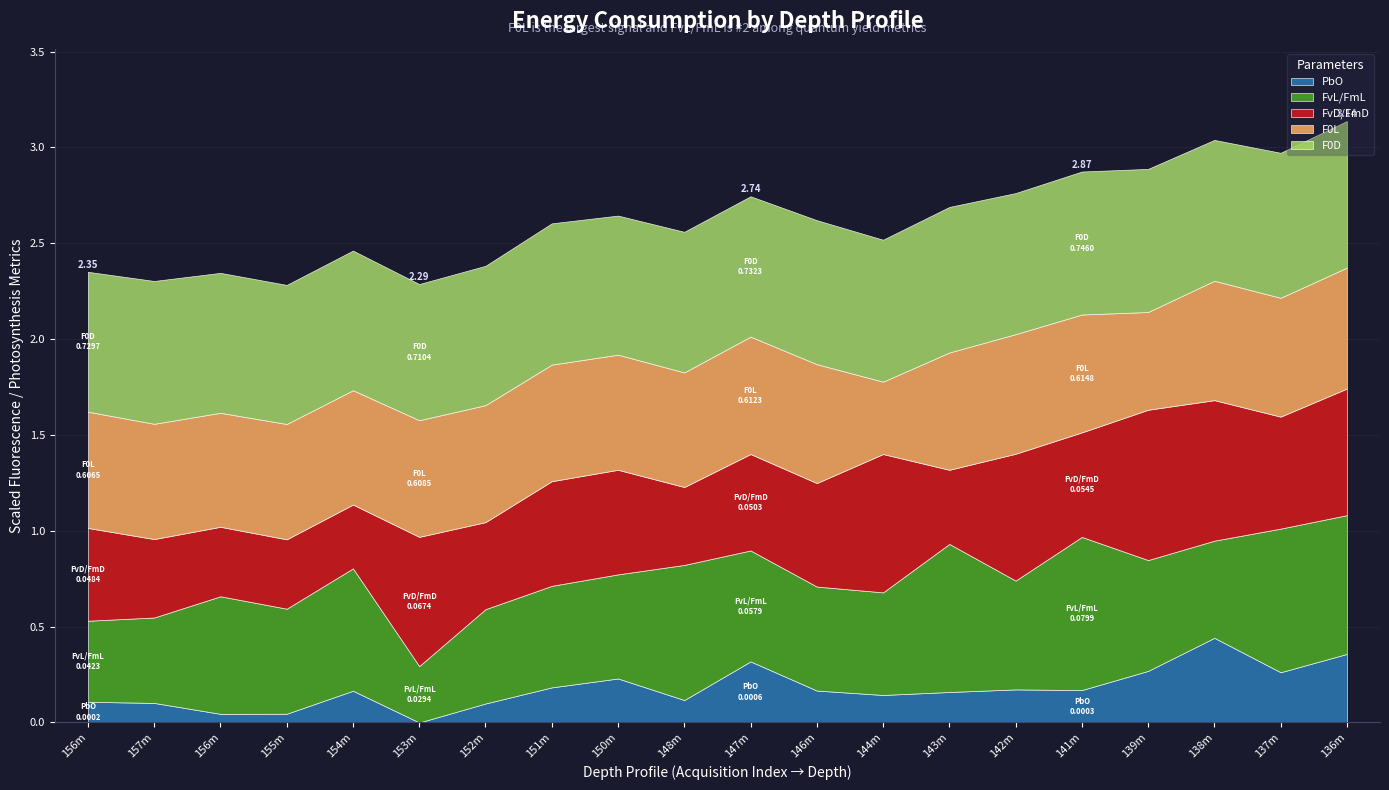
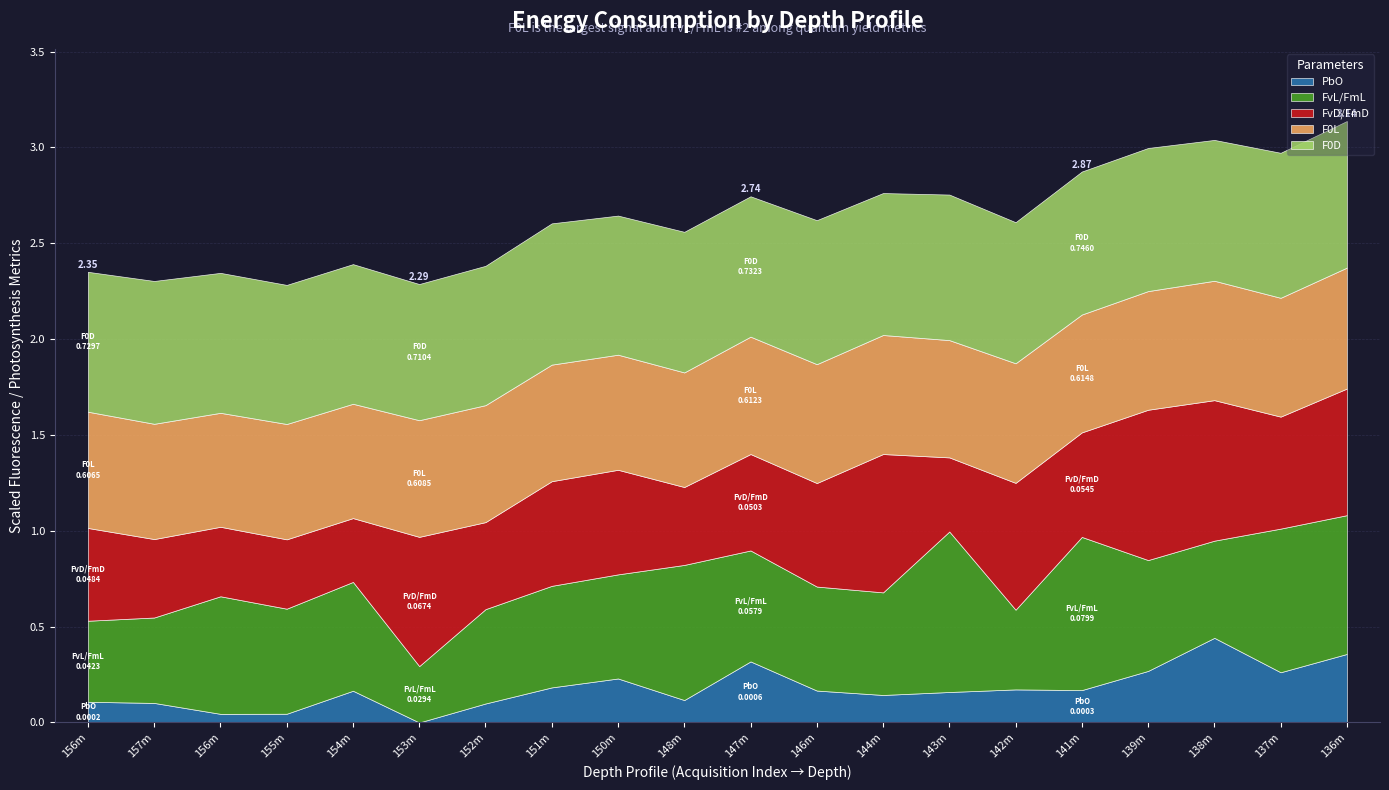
FvL/FmL, 154m: 0.64 -> 0.57
F0L, 144m: 0.38 -> 0.62
FvL/FmL, 143m: 0.77 -> 0.84
FvL/FmL, 142m: 0.57 -> 0.42
F0L, 139m: 0.51 -> 0.62
